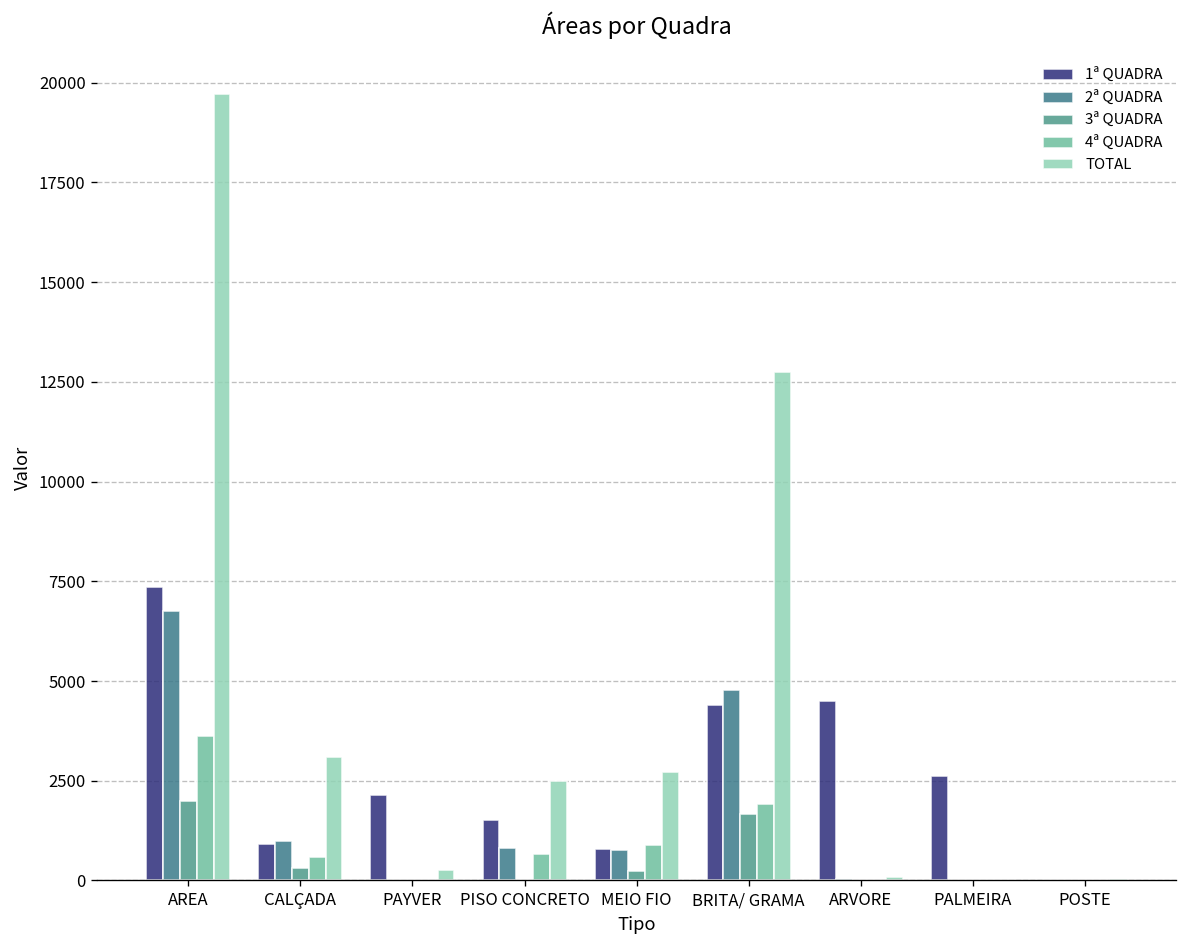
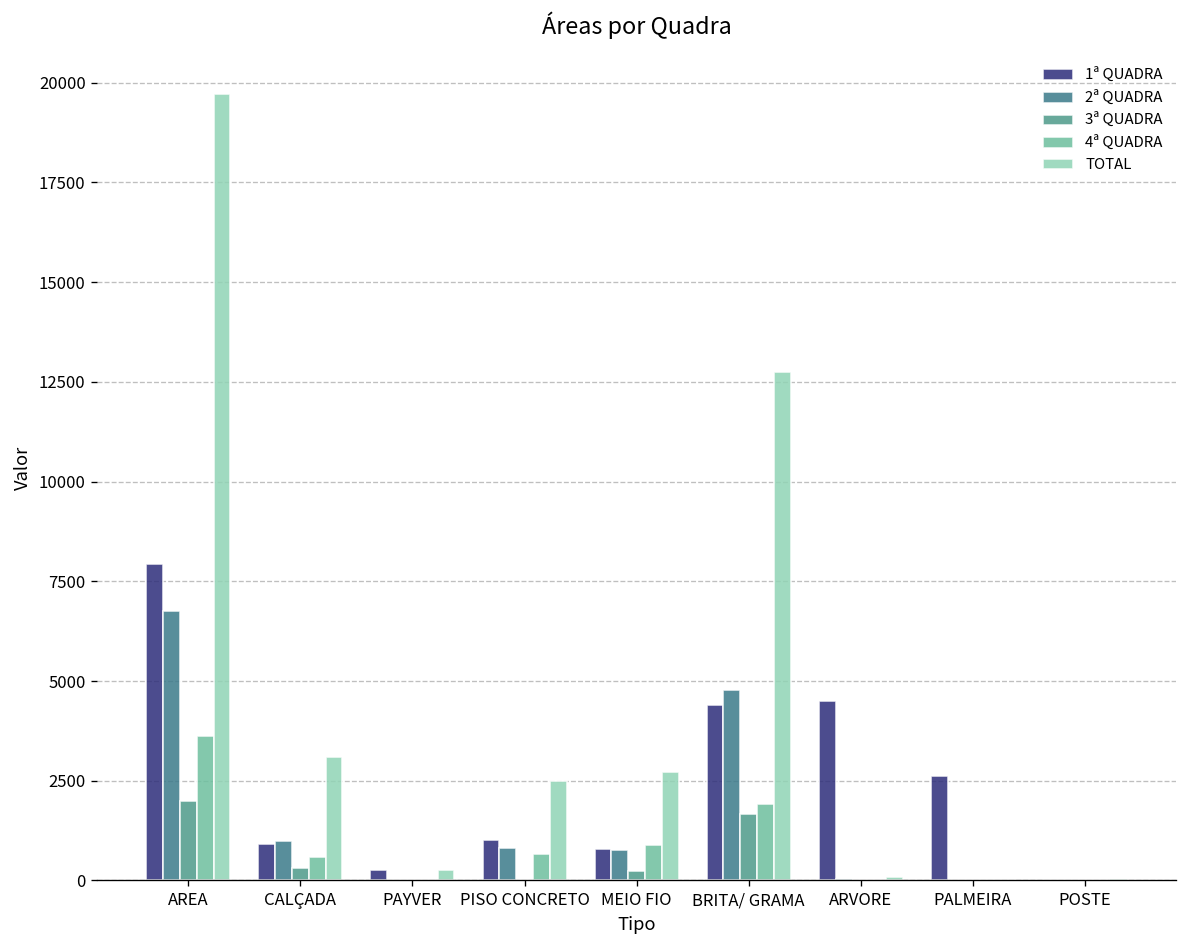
1ª QUADRA, AREA: 7300 -> 7900
1ª QUADRA, PAYVER: 2100 -> 300
1ª QUADRA, PISO CONCRETO: 1500 -> 1000
